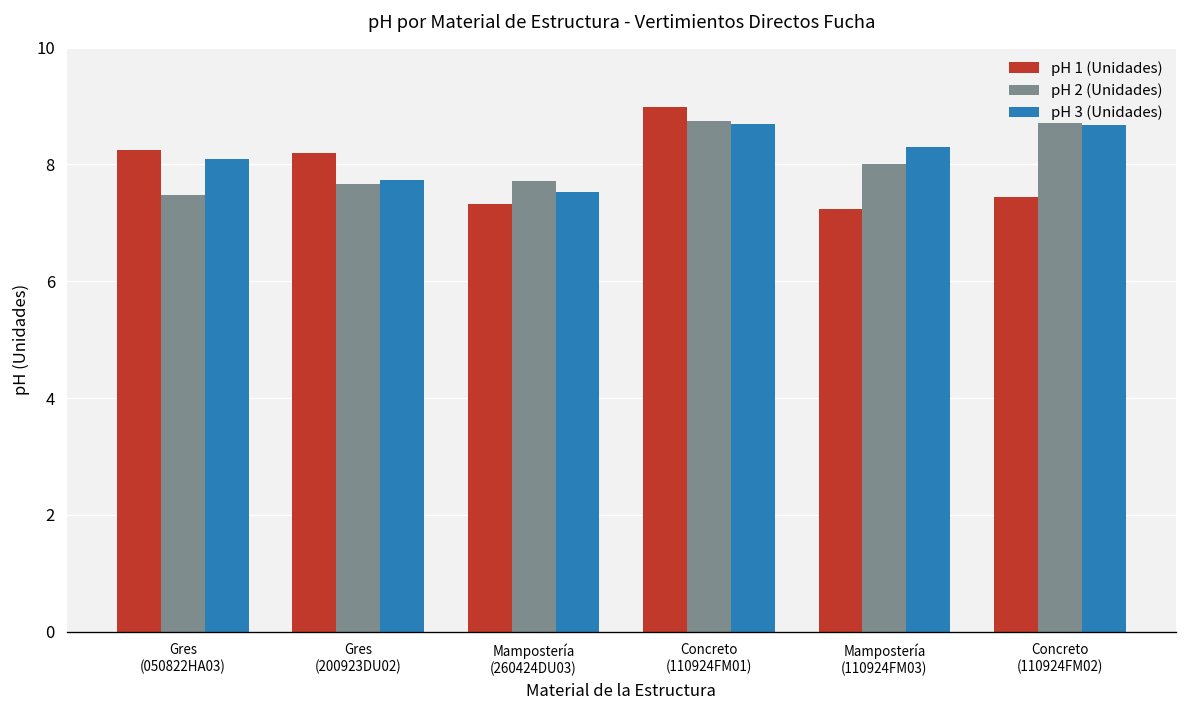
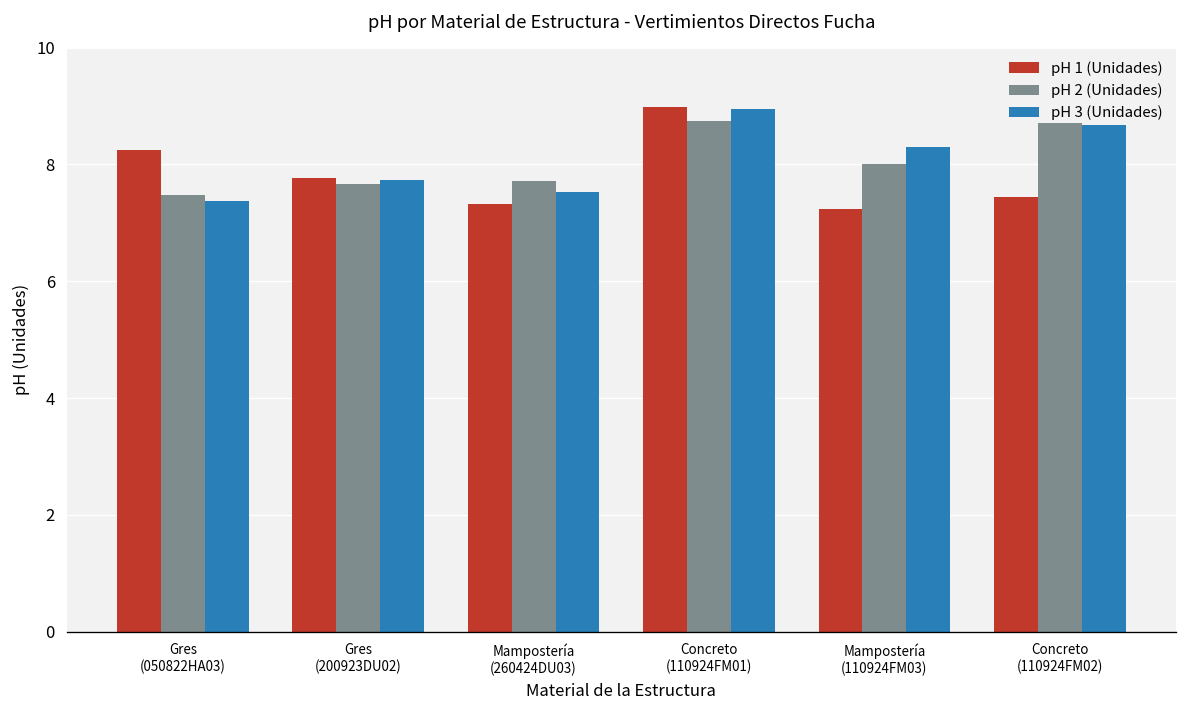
pH 3 (Unidades), Gres (050822HA03): 8.1 -> 7.4
pH 1 (Unidades), Gres (200923DU02): 8.2 -> 7.8
pH 3 (Unidades), Concreto (110924FM01): 8.7 -> 9.0
